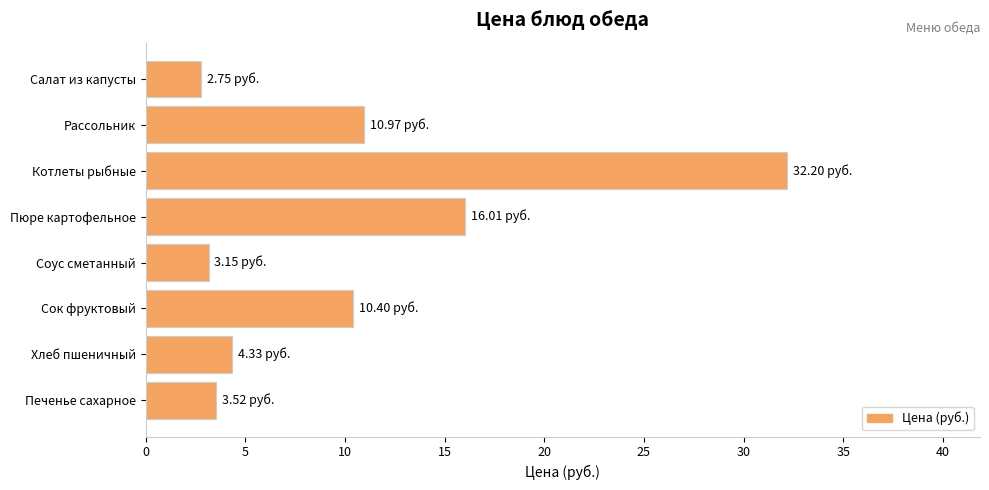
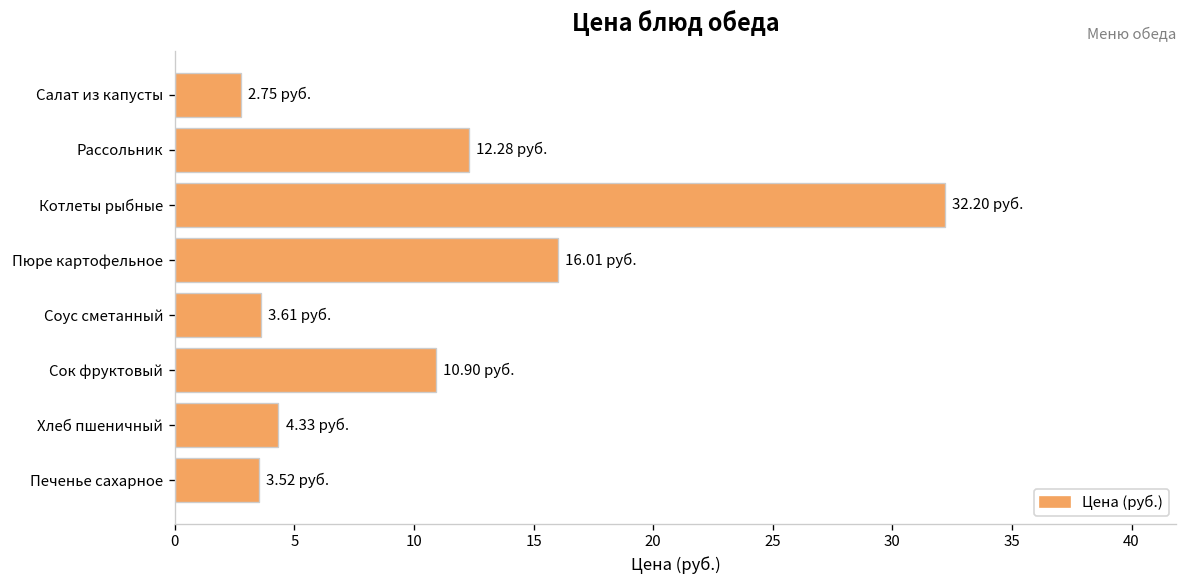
Рассольник: 10.97 -> 12.28
Соус сметанный: 3.15 -> 3.61
Сок фруктовый: 10.40 -> 10.90
